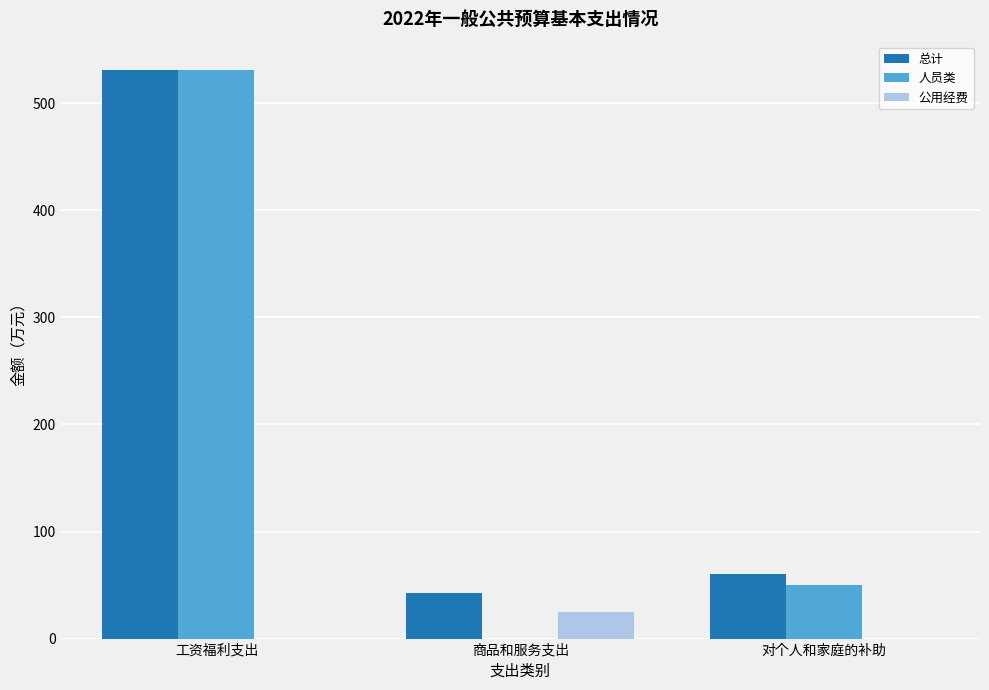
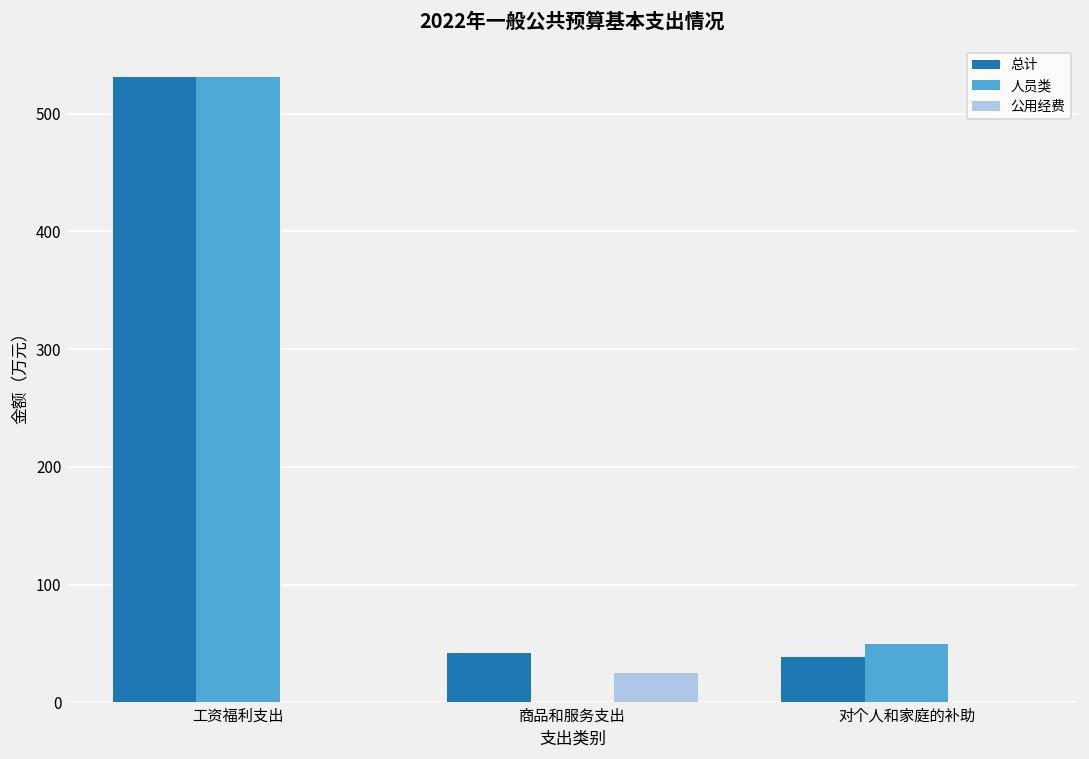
总计, 对个人和家庭的补助: 60 -> 39
